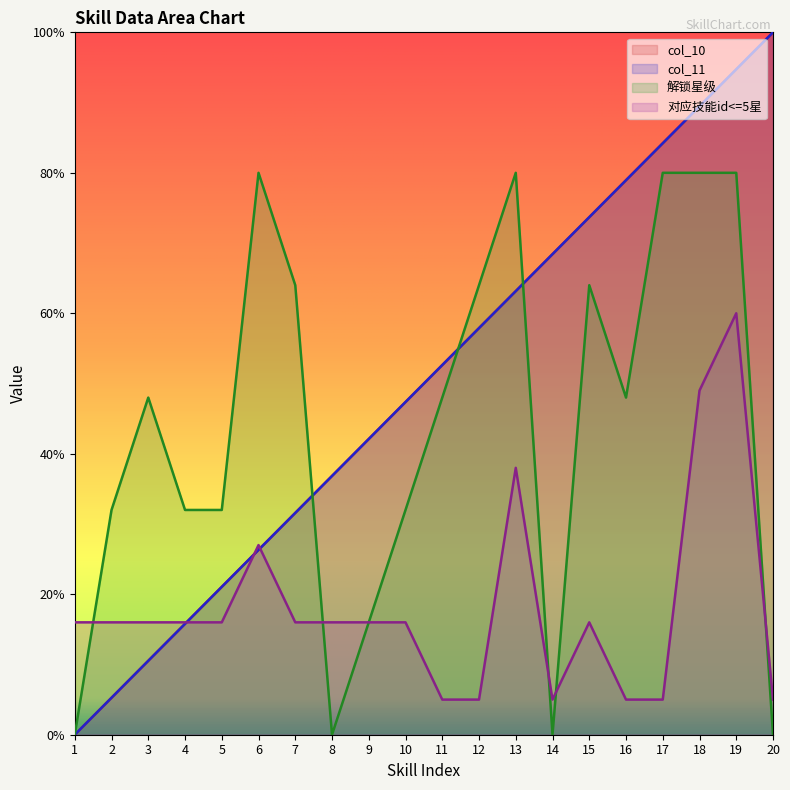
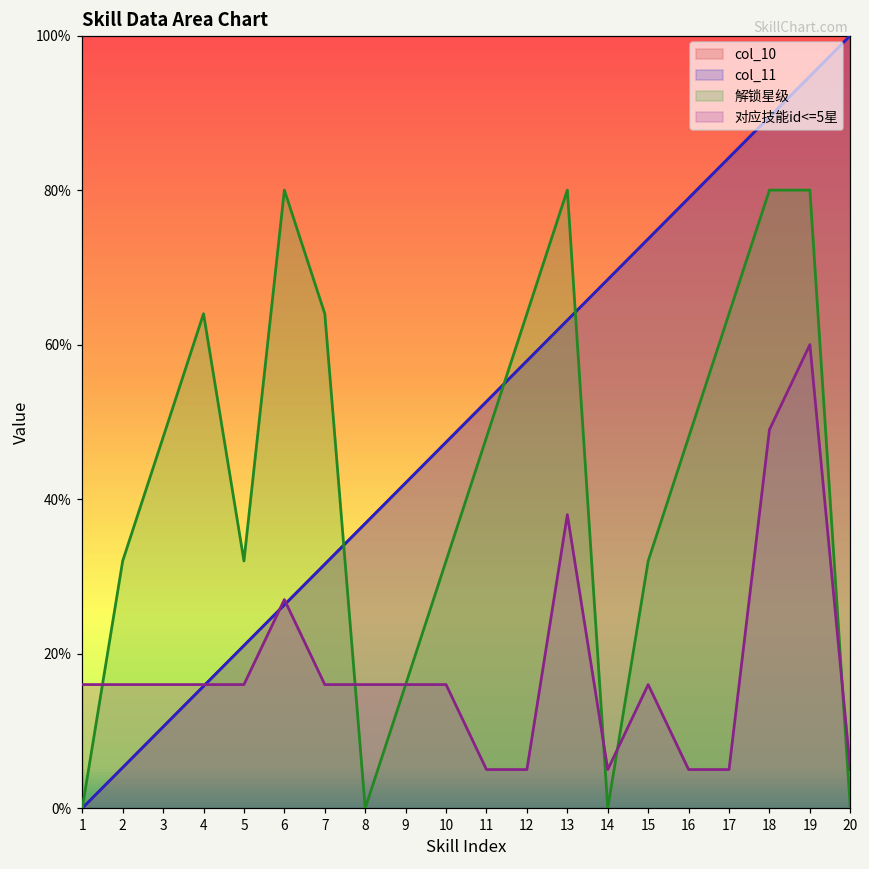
解锁星级, 4: 32% -> 64%
解锁星级, 15: 64% -> 32%
解锁星级, 17: 80% -> 64%
